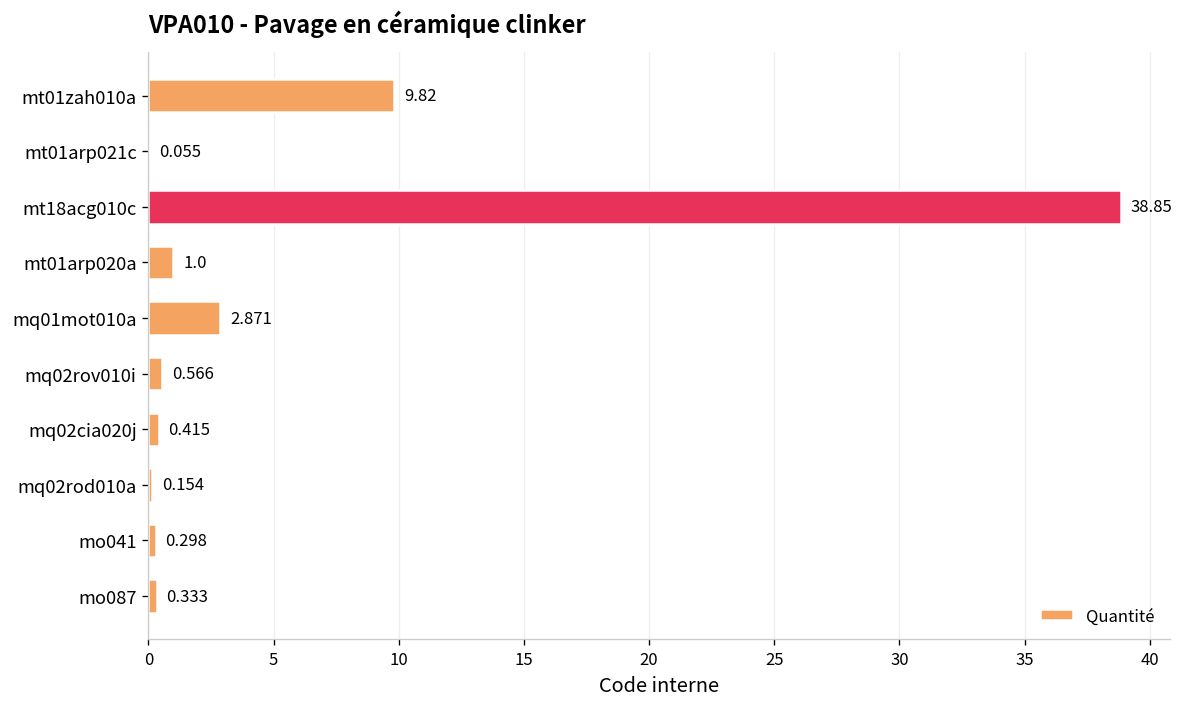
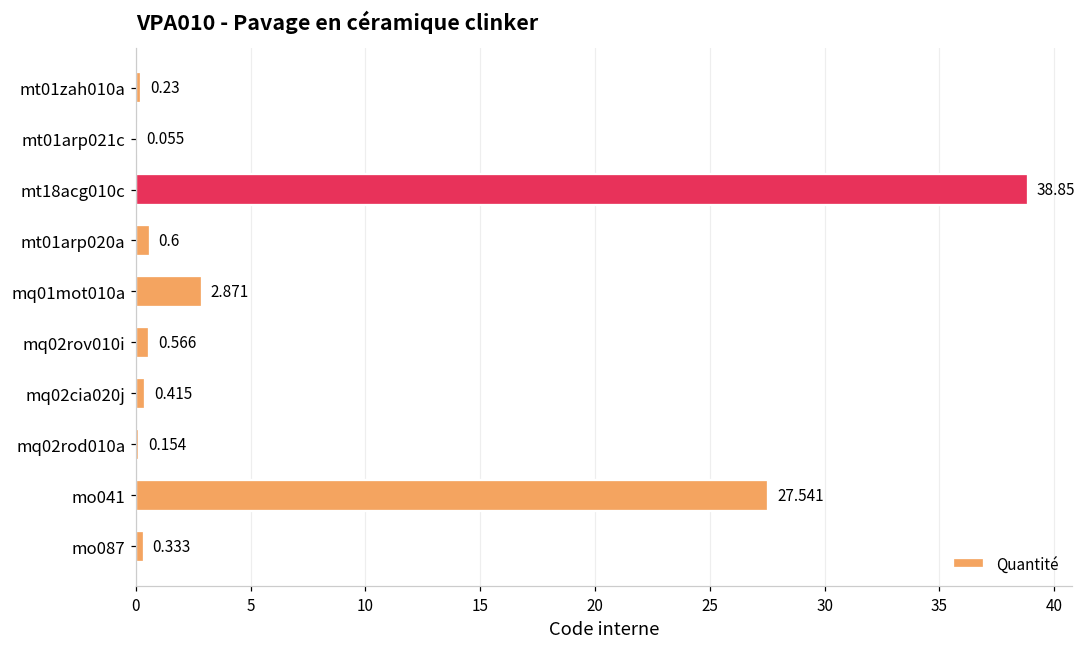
mt01zah010a: 9.82 -> 0.23
mt01arp020a: 1.0 -> 0.6
mo041: 0.298 -> 27.541
